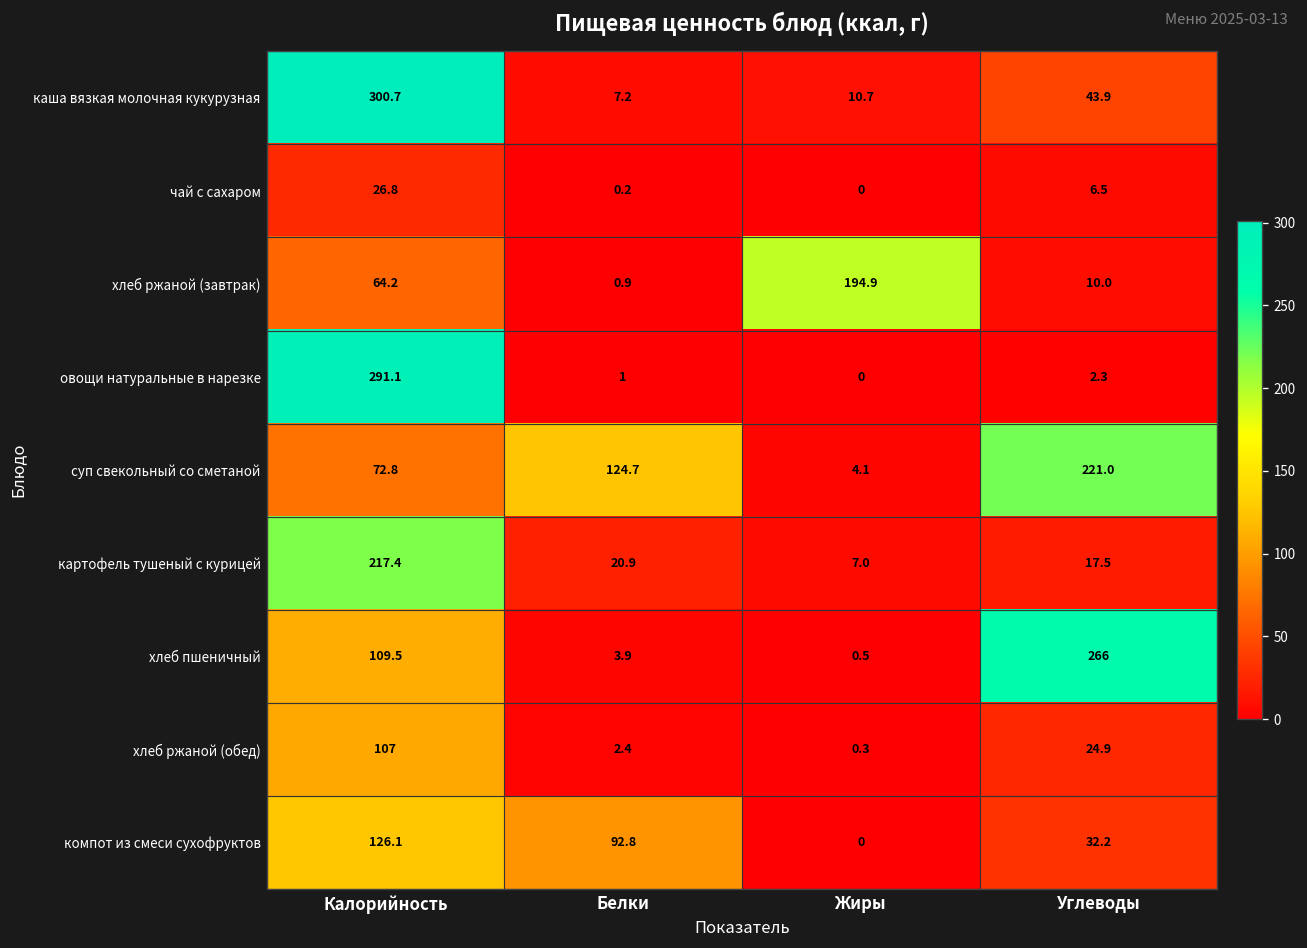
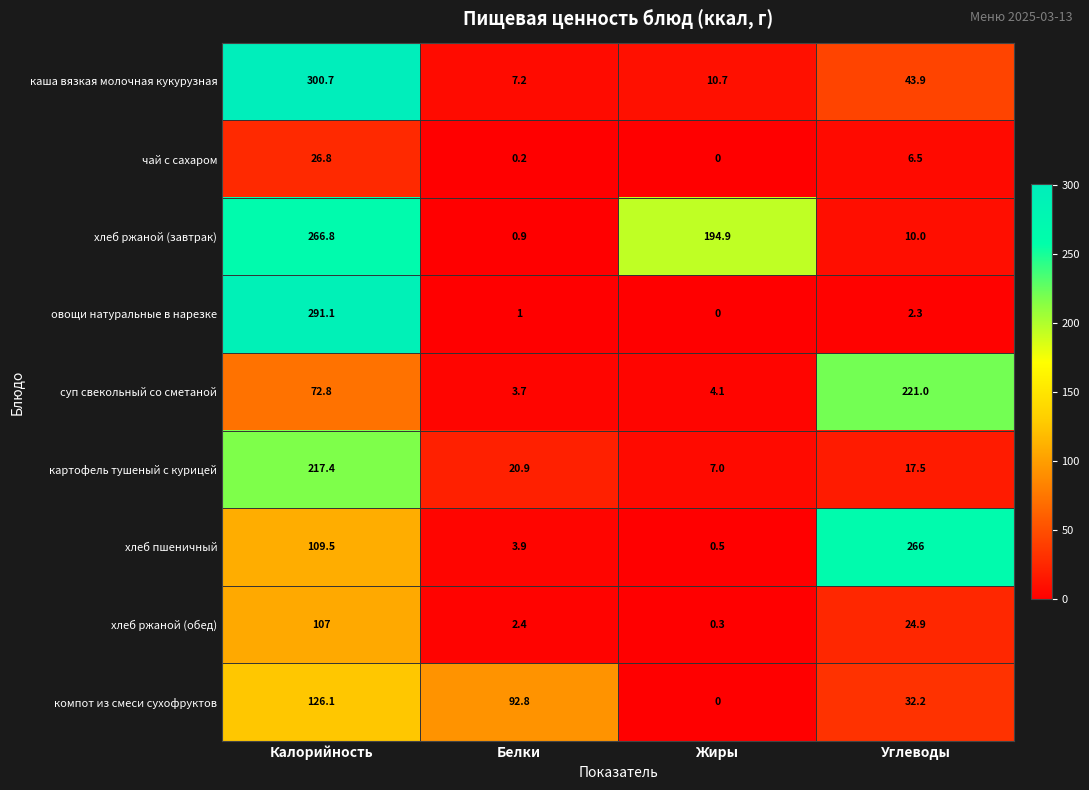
хлеб ржаной (завтрак), Калорийность: 64.2 -> 266.8
суп свекольный со сметаной, Белки: 124.7 -> 3.7
